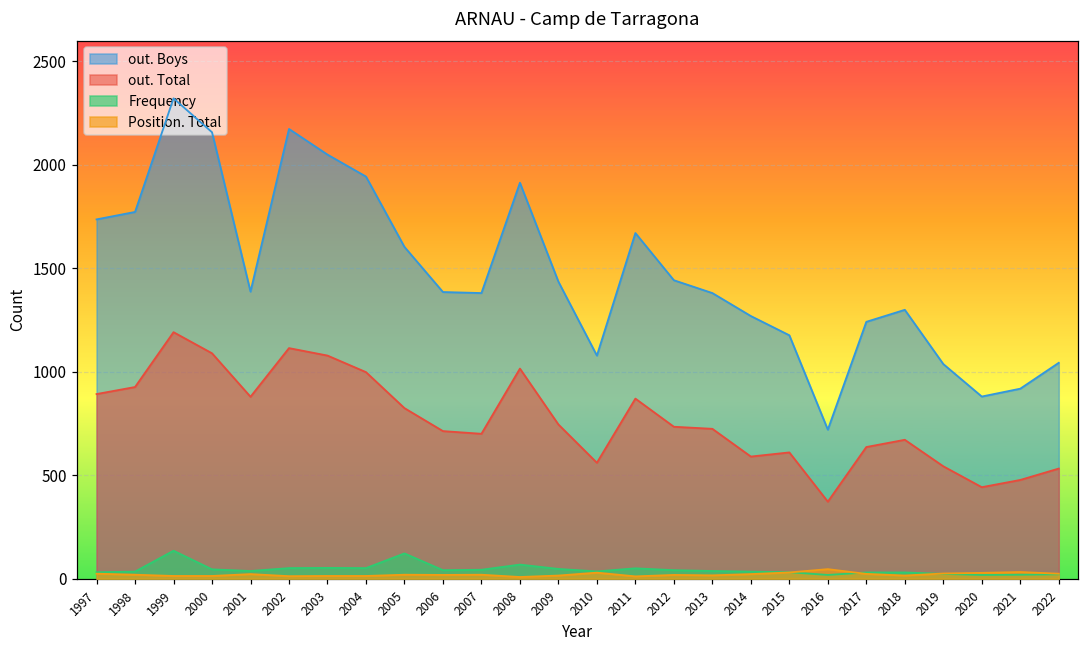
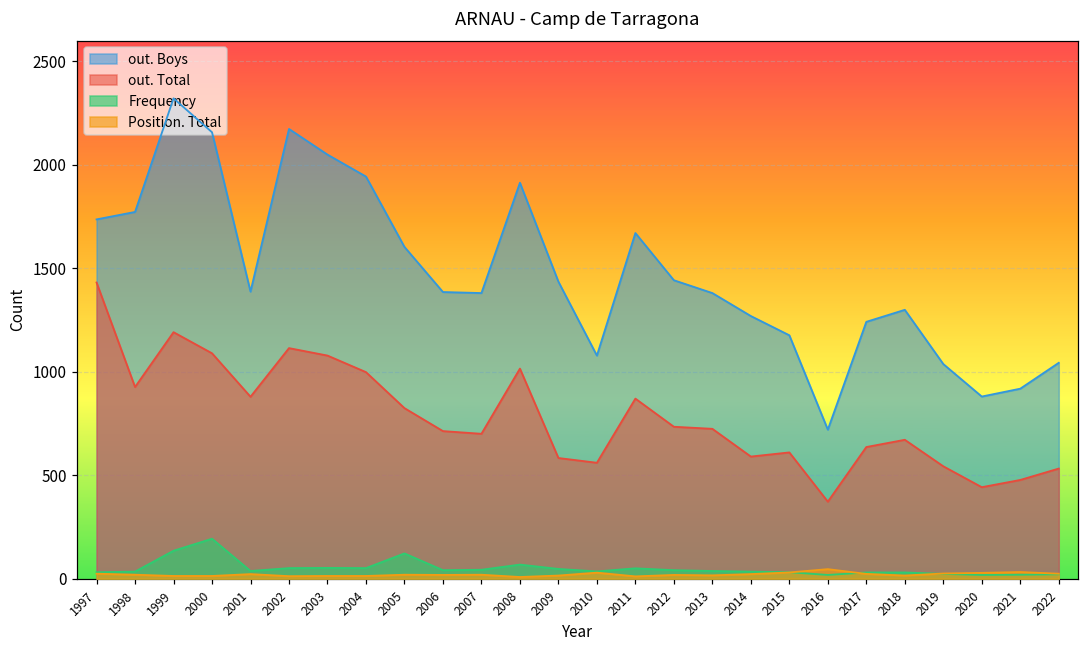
out. Total, 1997: 890 -> 1430
Frequency, 2000: 50 -> 190
out. Total, 2009: 750 -> 580
